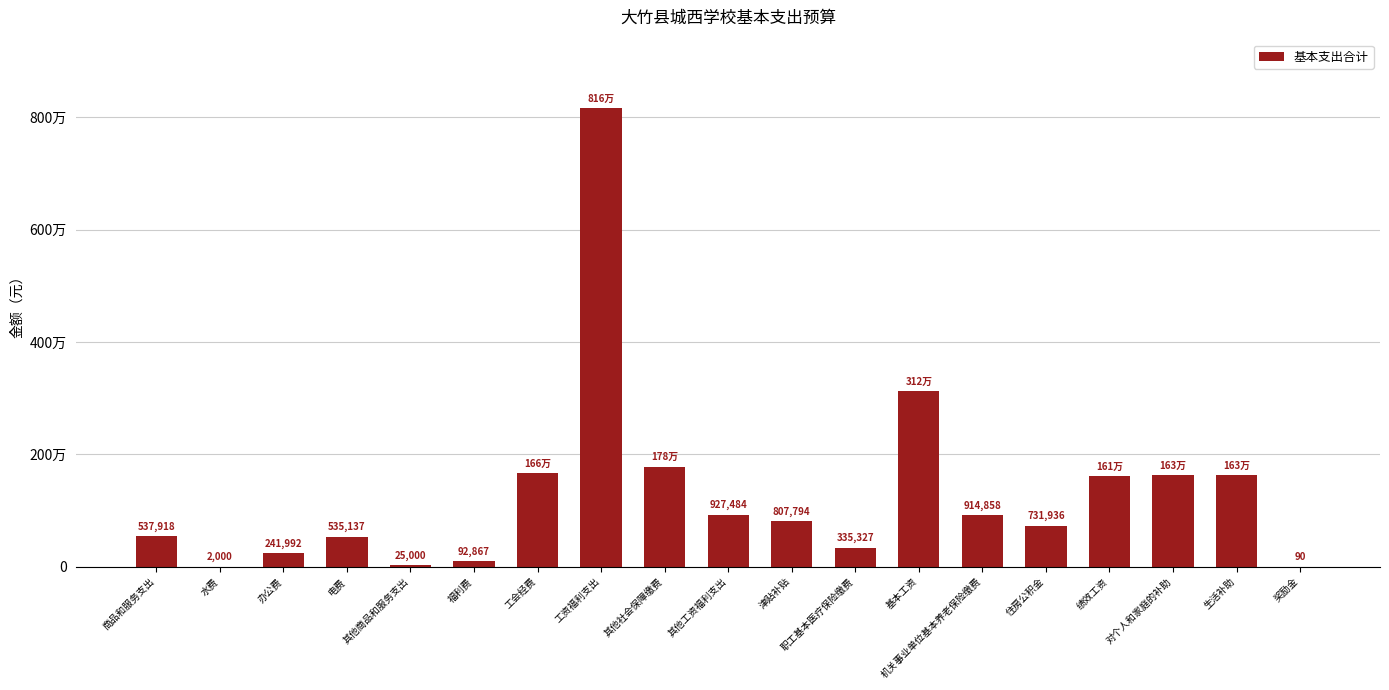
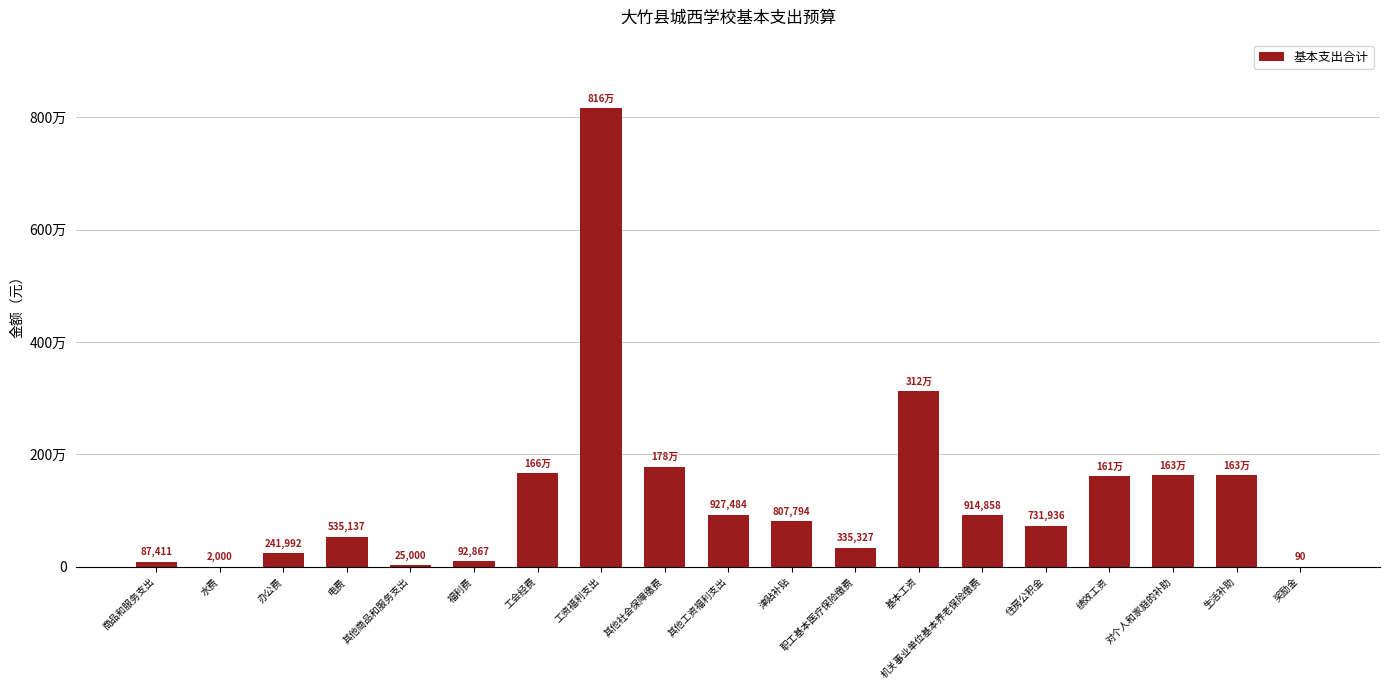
商品和服务支出: 537,918 -> 87,411
